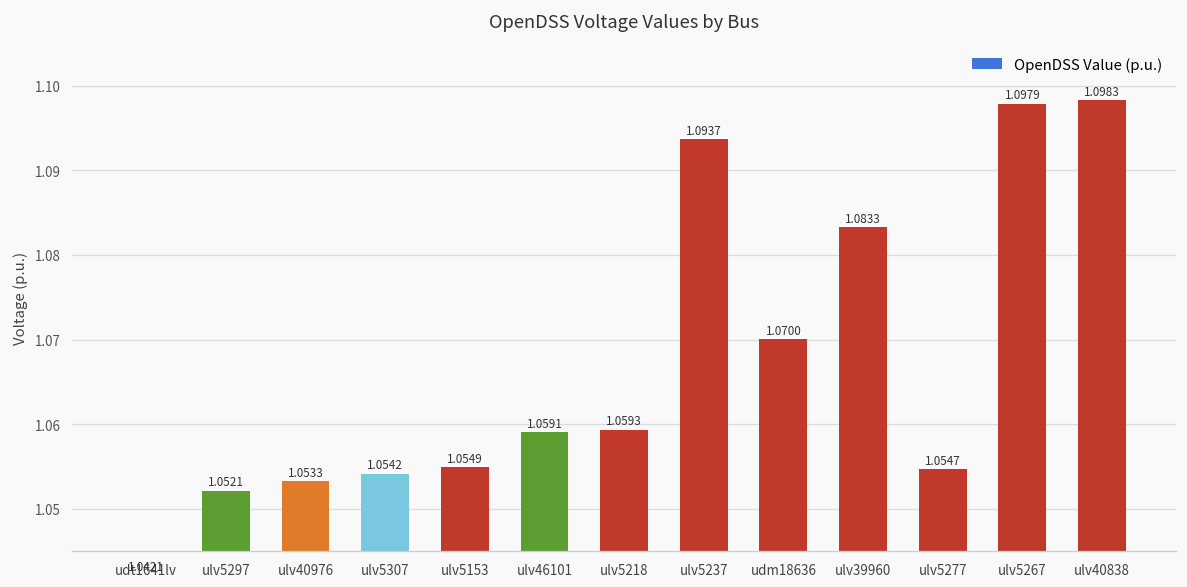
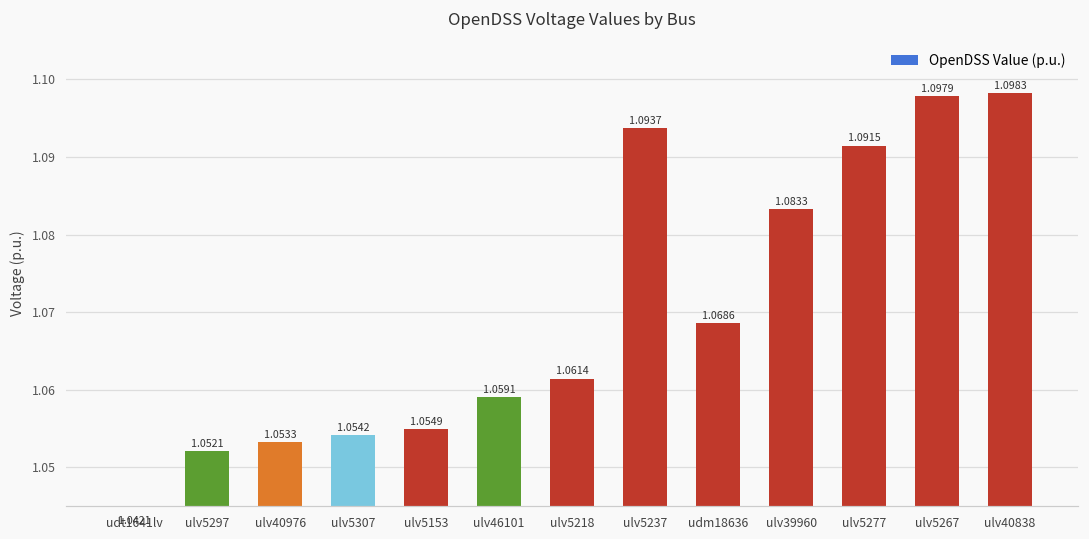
ulv5218: 1.0593 -> 1.0614
udm18636: 1.0700 -> 1.0686
ulv5277: 1.0547 -> 1.0915
